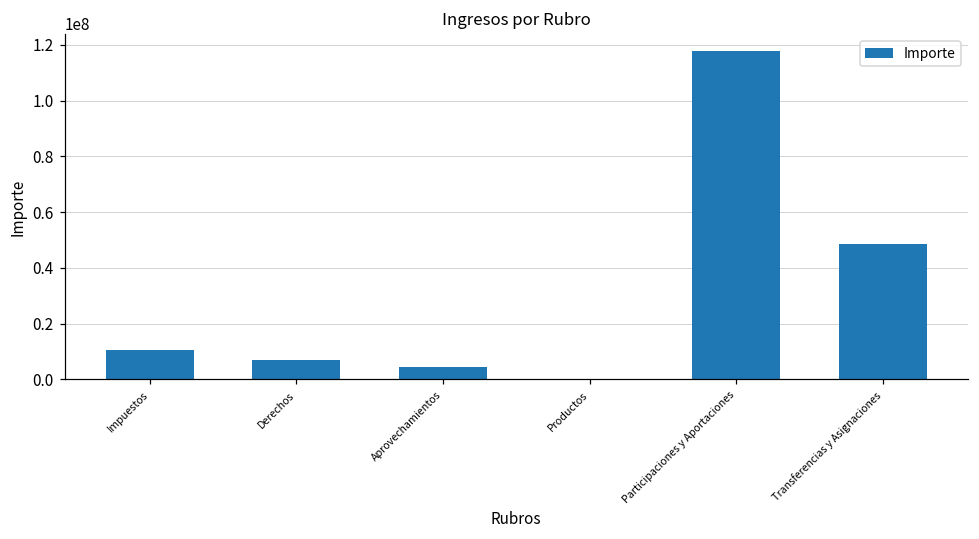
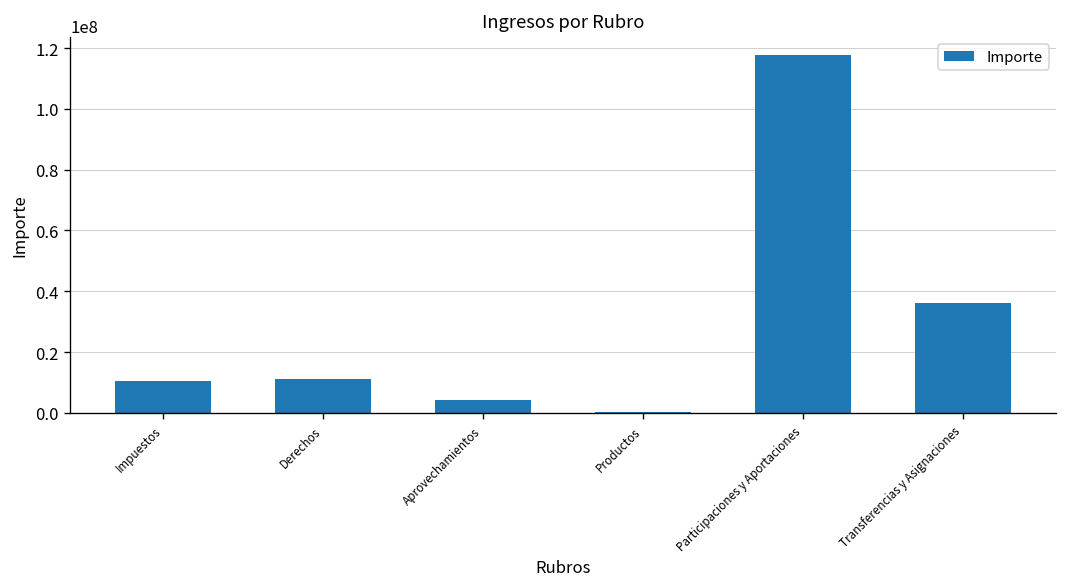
Derechos: 7000000 -> 11000000
Transferencias y Asignaciones: 49000000 -> 36000000
